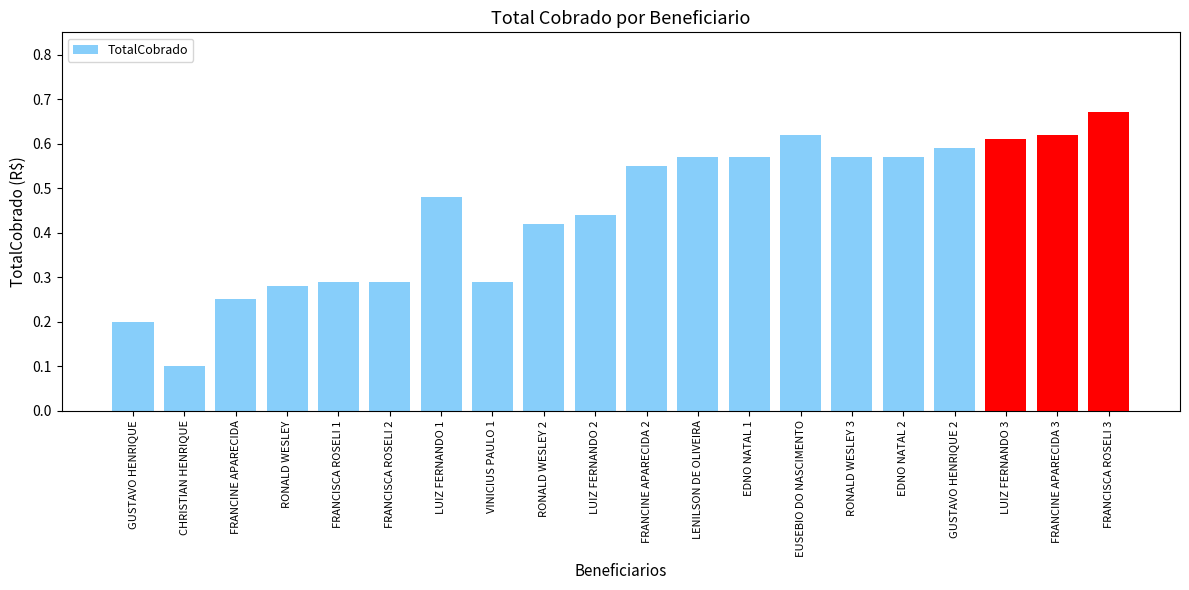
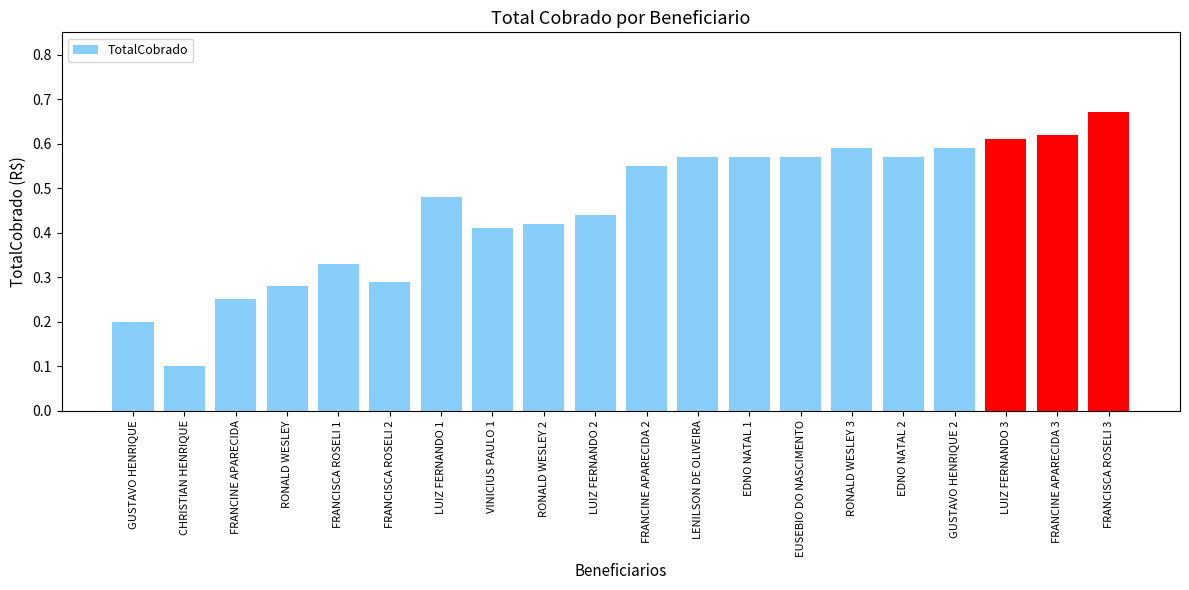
FRANCISCA ROSELI 1: 0.29 -> 0.33
VINICIUS PAULO 1: 0.29 -> 0.41
EUSEBIO DO NASCIMENTO: 0.62 -> 0.57
RONALD WESLEY 3: 0.57 -> 0.59
